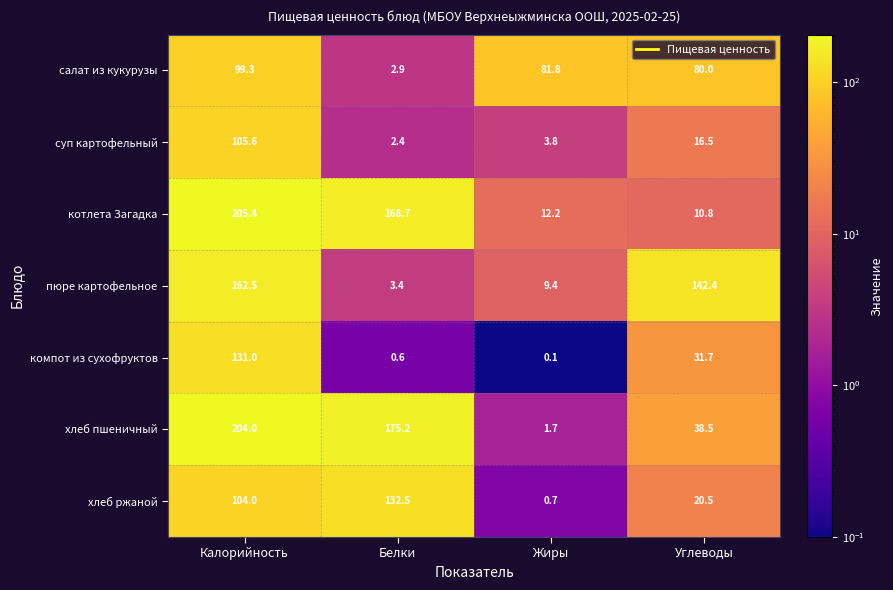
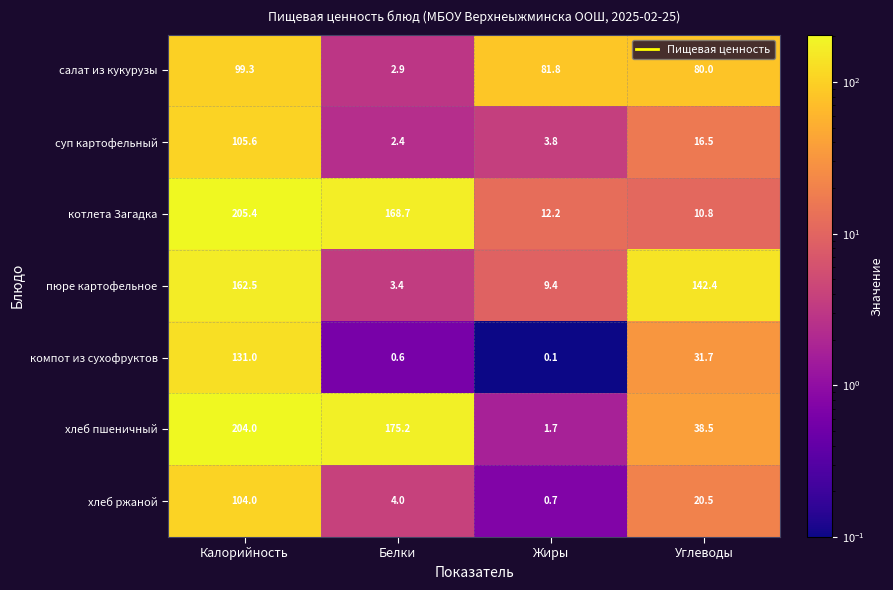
хлеб ржаной, Белки: 132.5 -> 4.0
